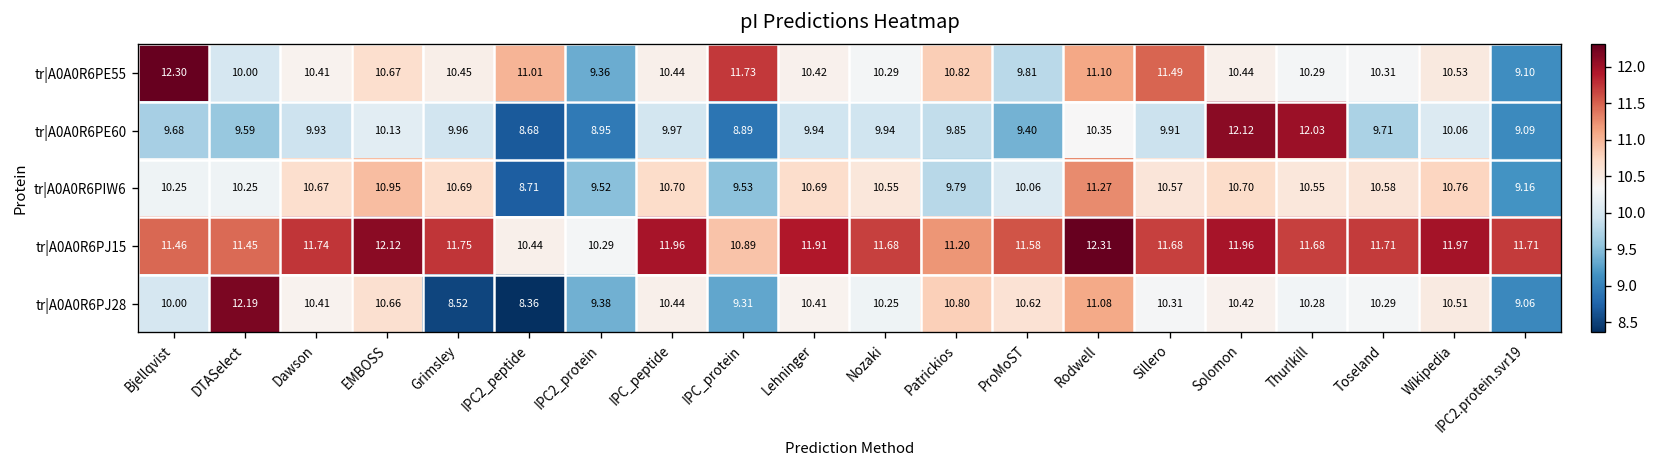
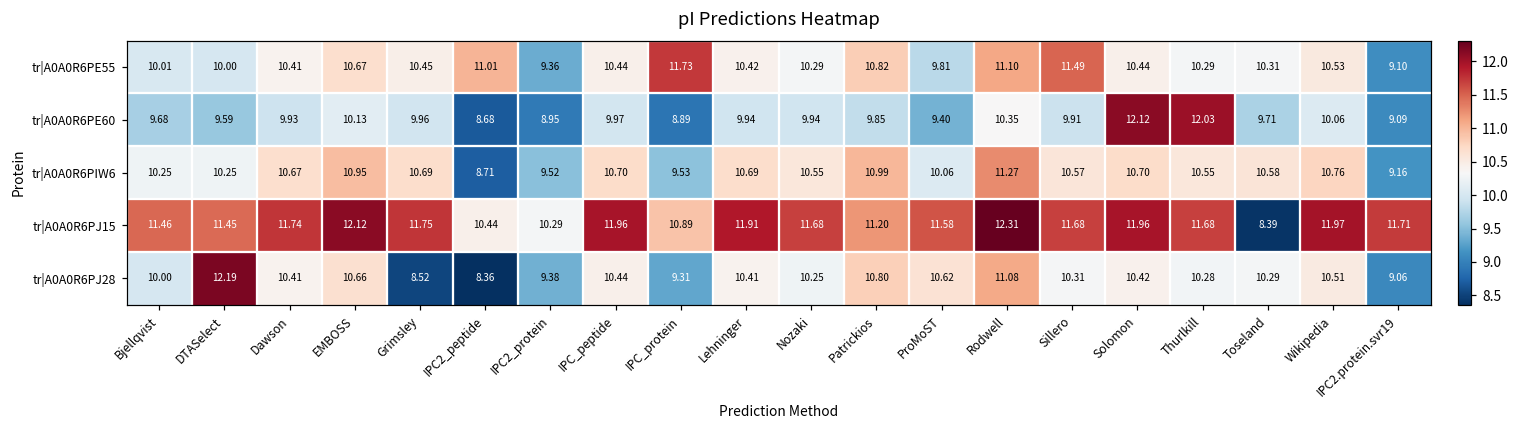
tr|A0A0R6PE55, Bjellqvist: 12.30 -> 10.01
tr|A0A0R6PIW6, Patrickios: 9.79 -> 10.99
tr|A0A0R6PJ15, Toseland: 11.71 -> 8.39
